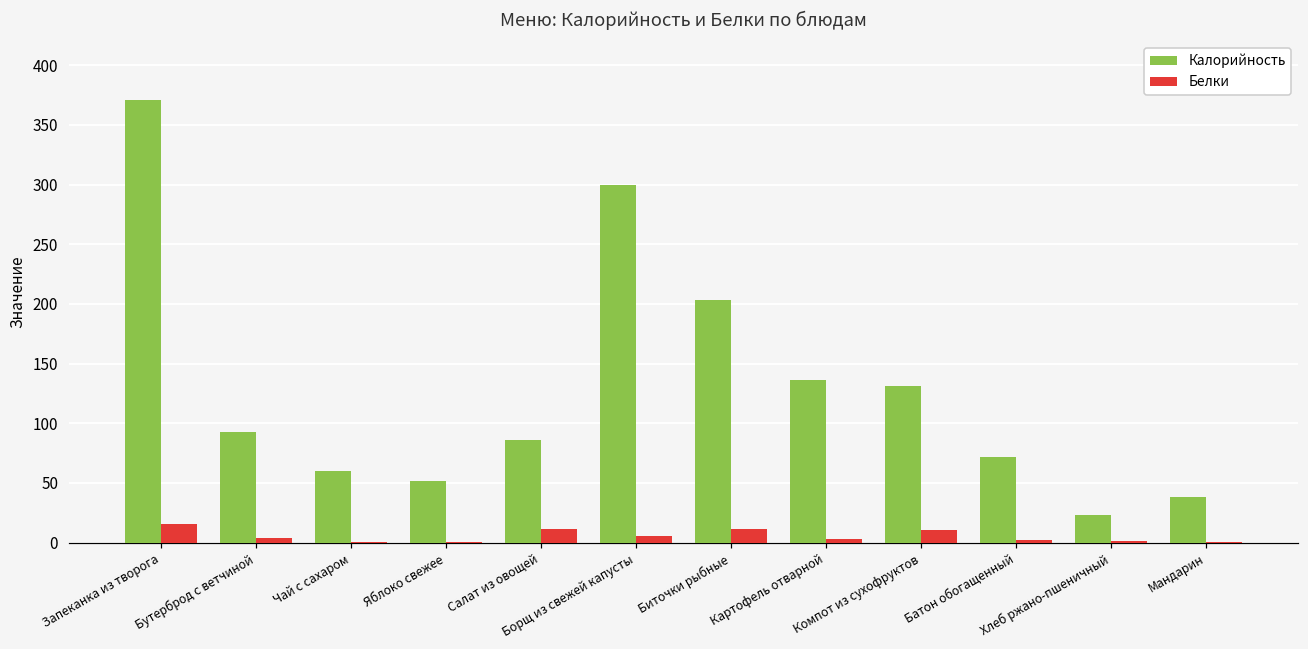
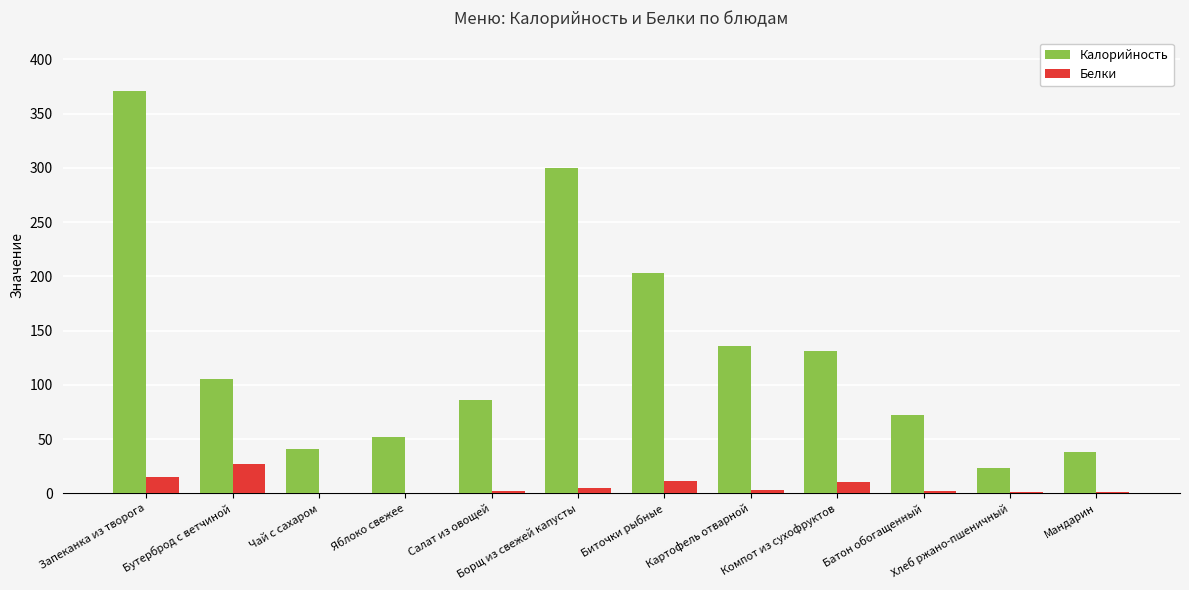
Калорийность, Бутерброд с ветчиной: 93 -> 105
Белки, Бутерброд с ветчиной: 4 -> 27
Калорийность, Чай с сахаром: 60 -> 41
Белки, Салат из овощей: 11 -> 2
